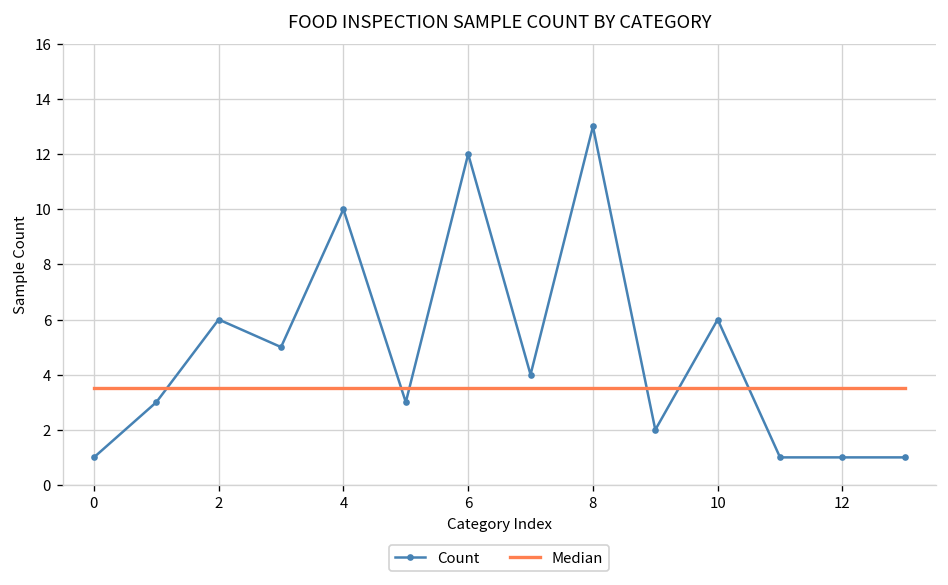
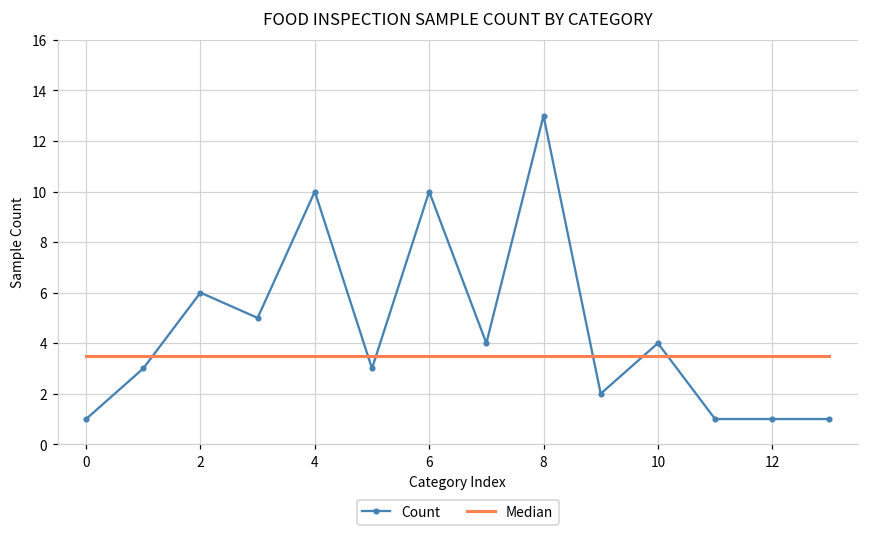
Count, 6: 12 -> 10
Count, 10: 6 -> 4
